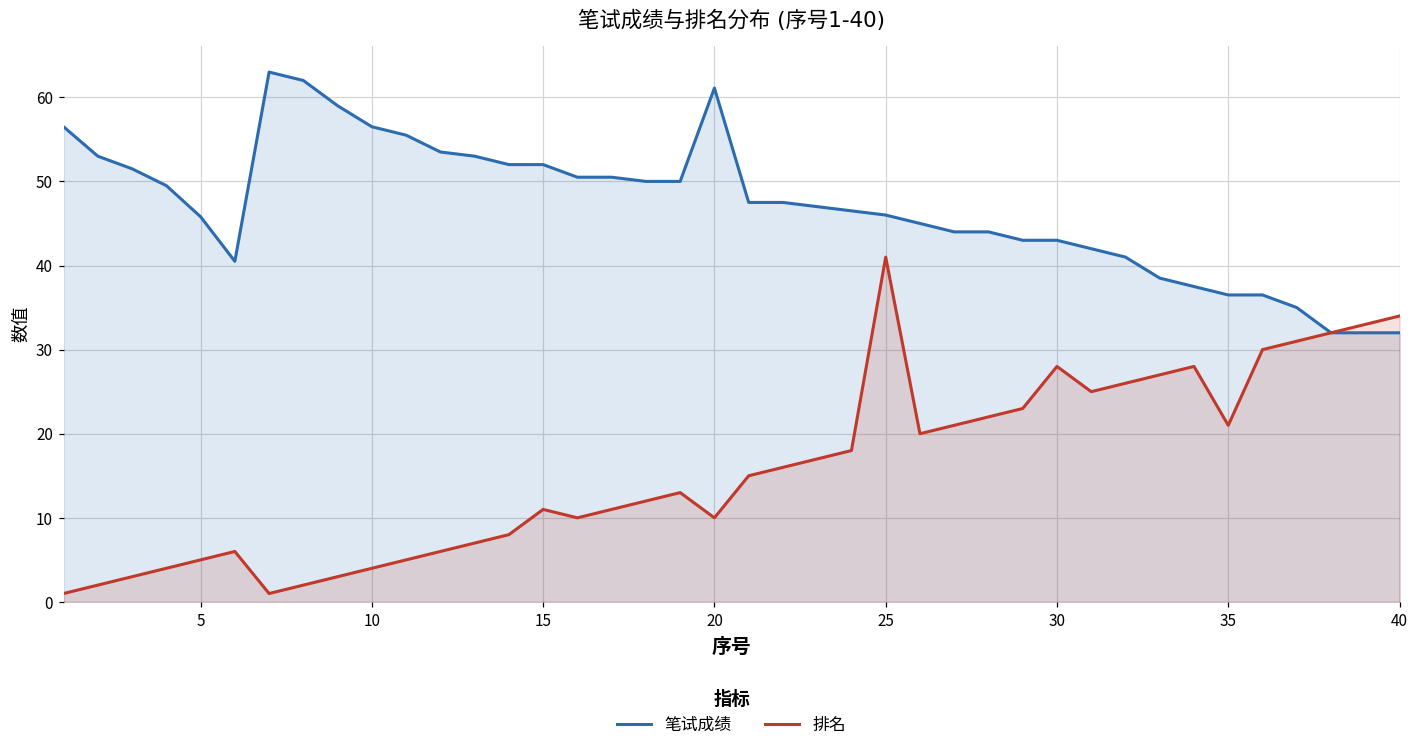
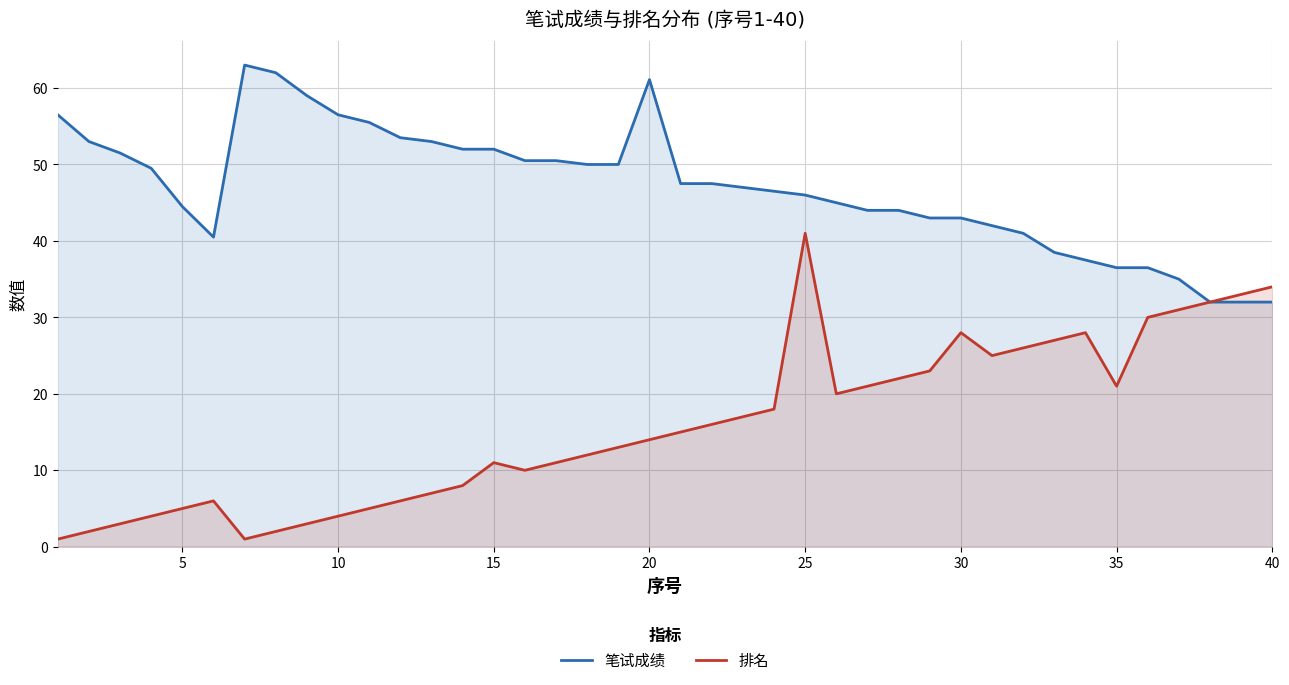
笔试成绩, 5: 46 -> 45
排名, 20: 10 -> 14
